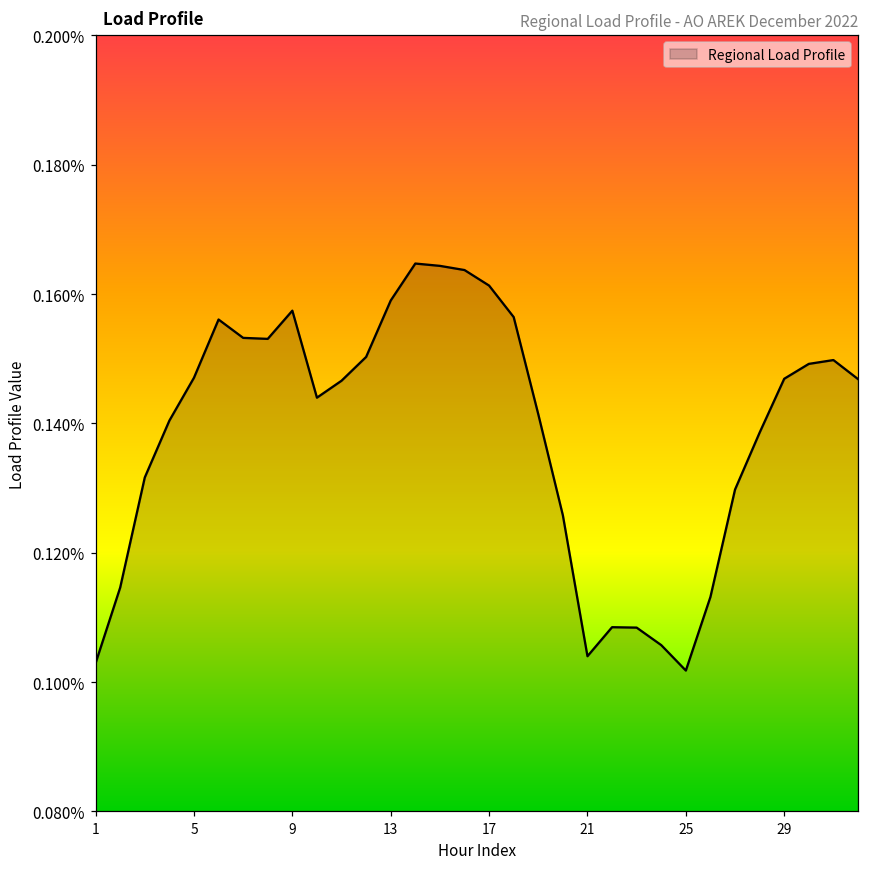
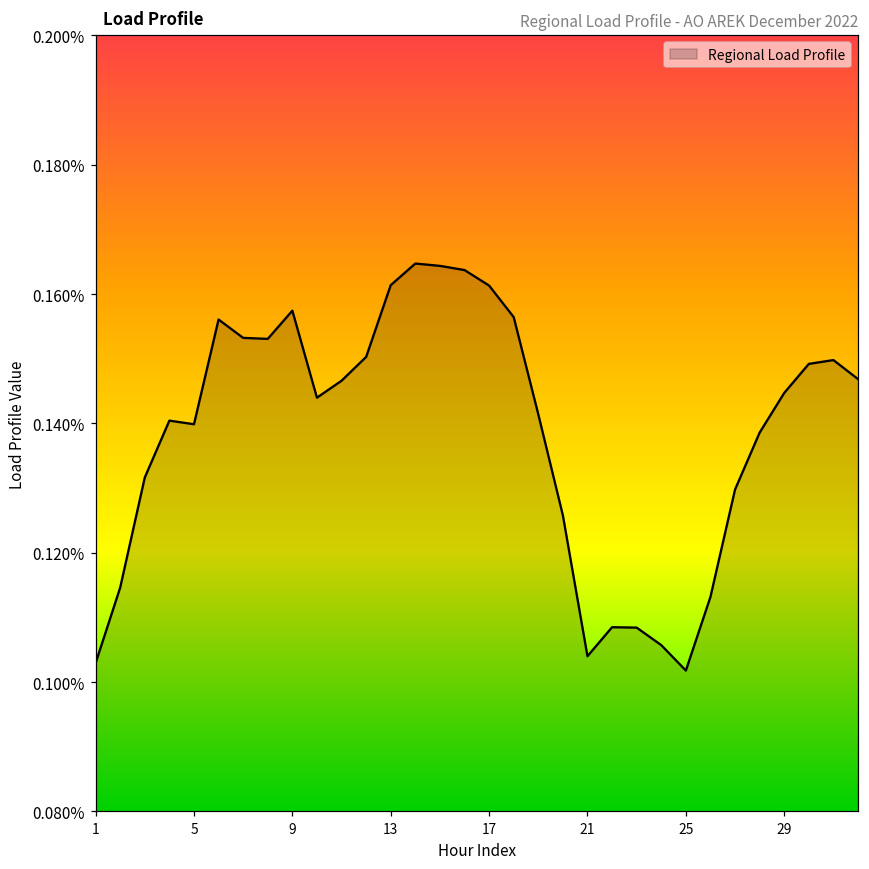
5: 0.147% -> 0.140%
13: 0.159% -> 0.161%
29: 0.147% -> 0.145%
